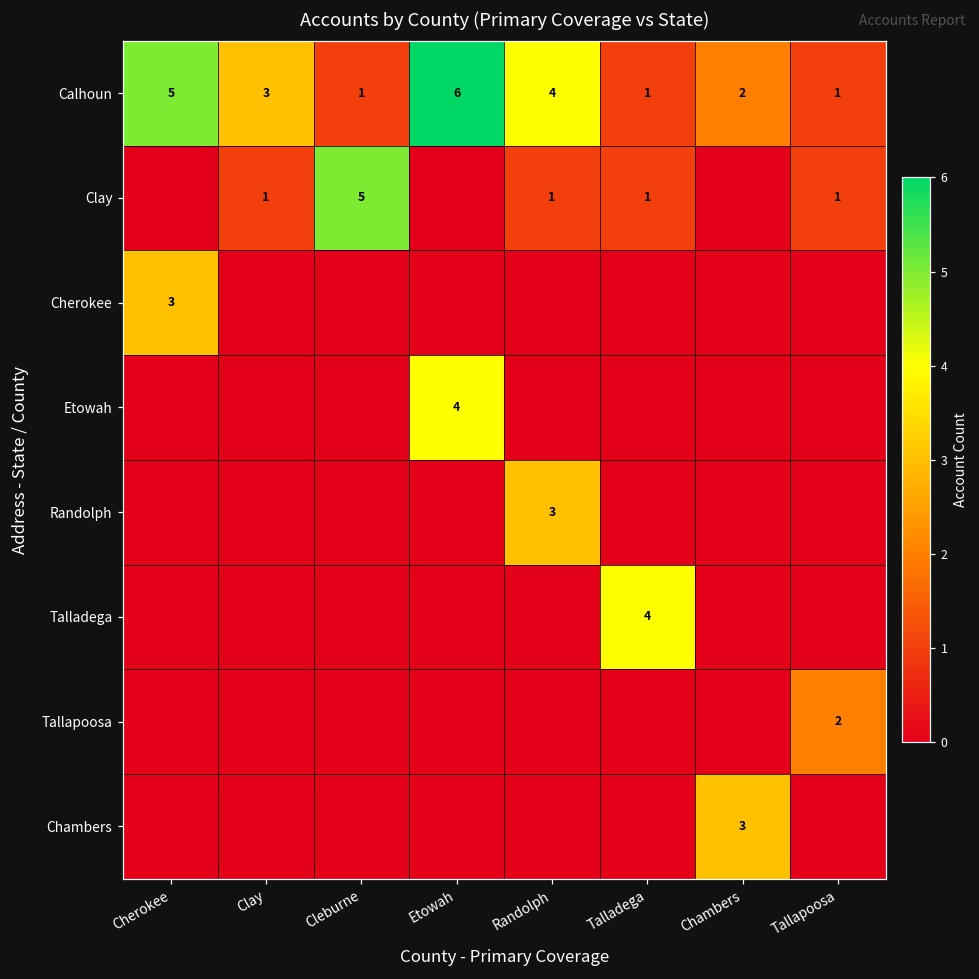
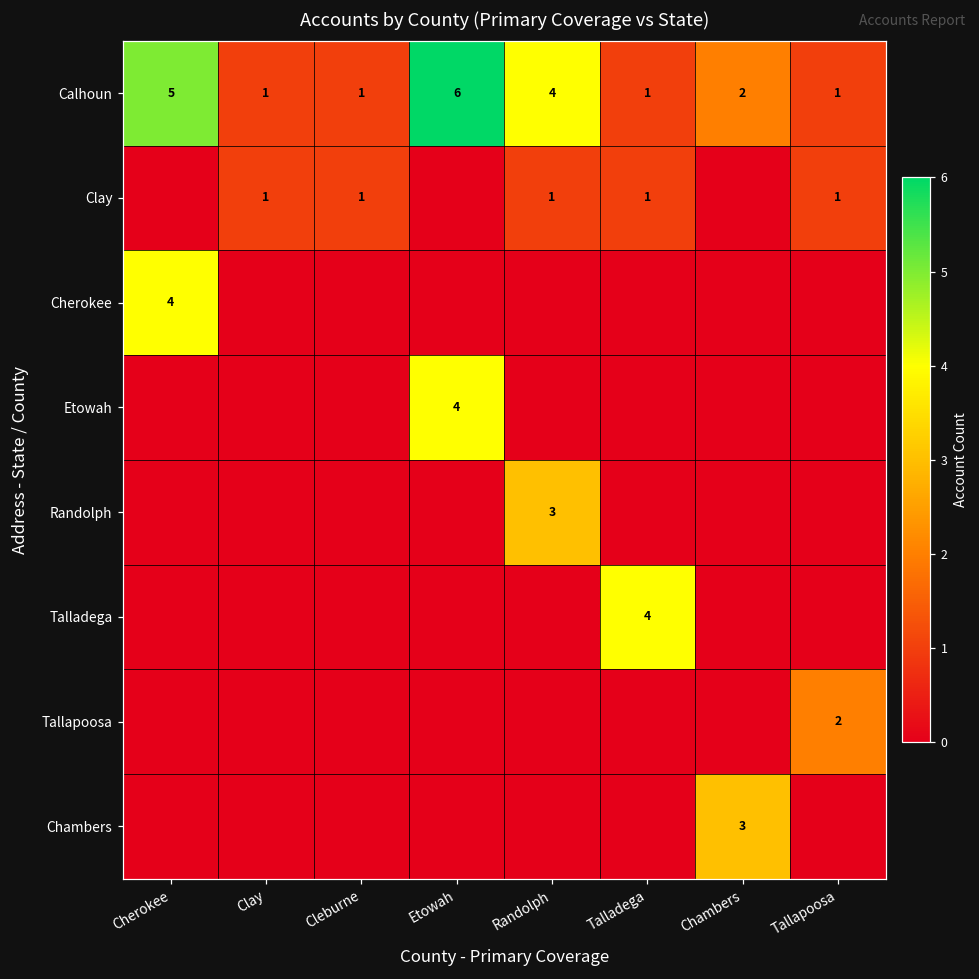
Calhoun, Clay: 3 -> 1
Clay, Cleburne: 5 -> 1
Cherokee, Cherokee: 3 -> 4
